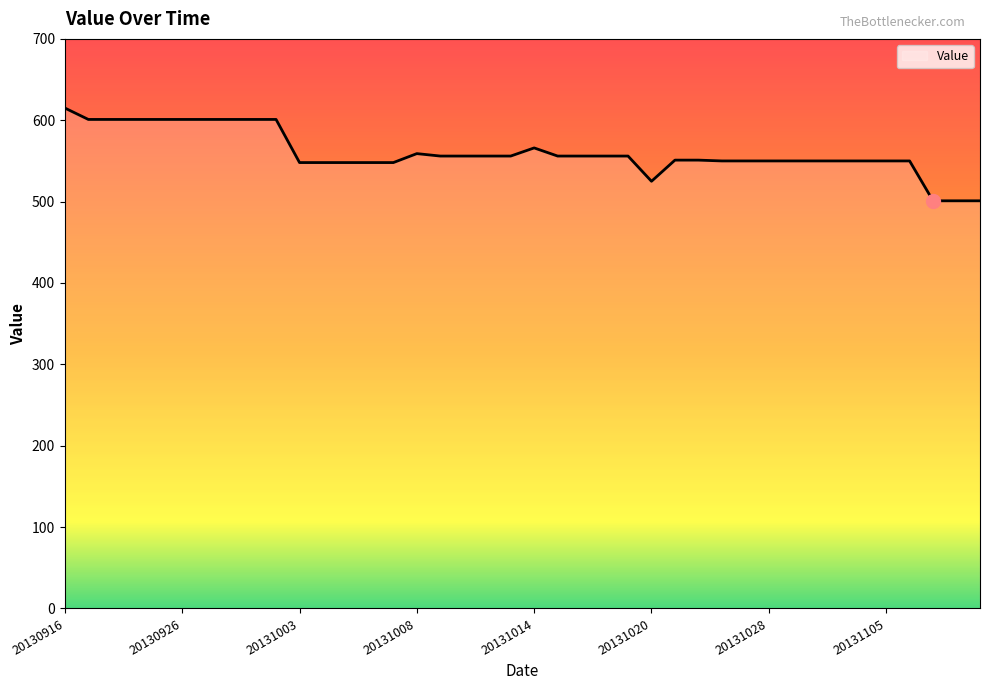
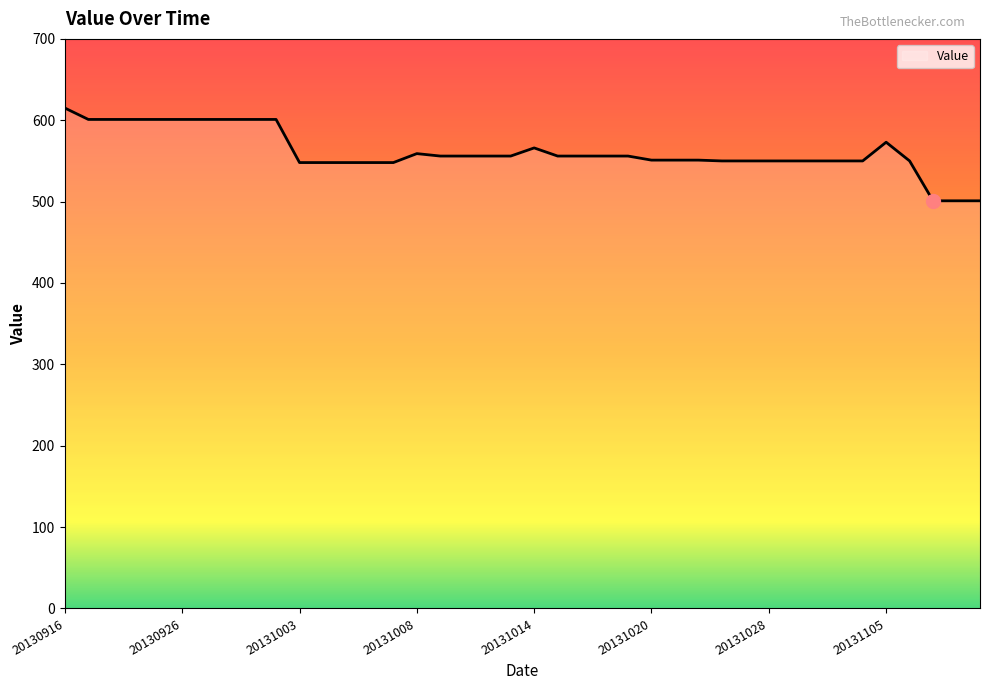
Value, 20131020: 530 -> 550
Value, 20131105: 550 -> 570
